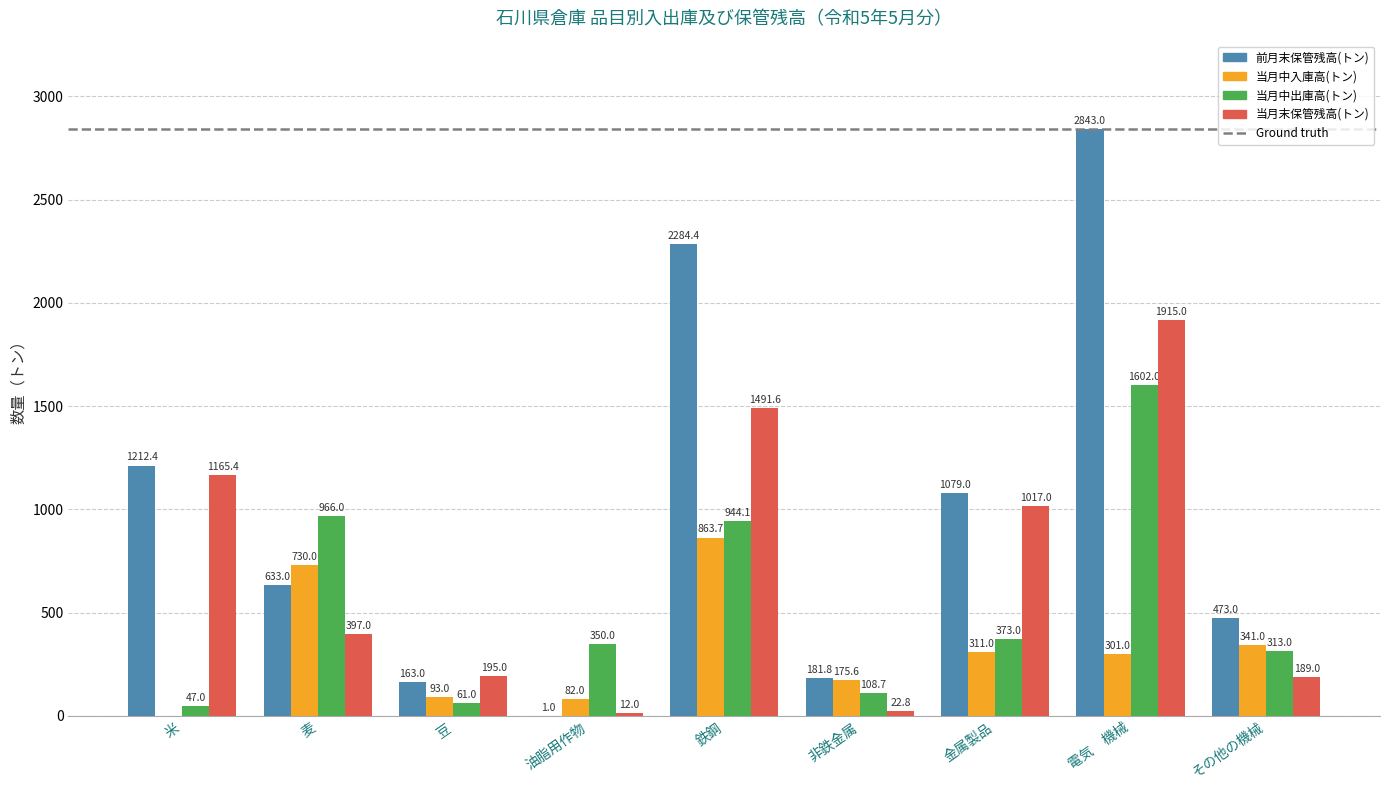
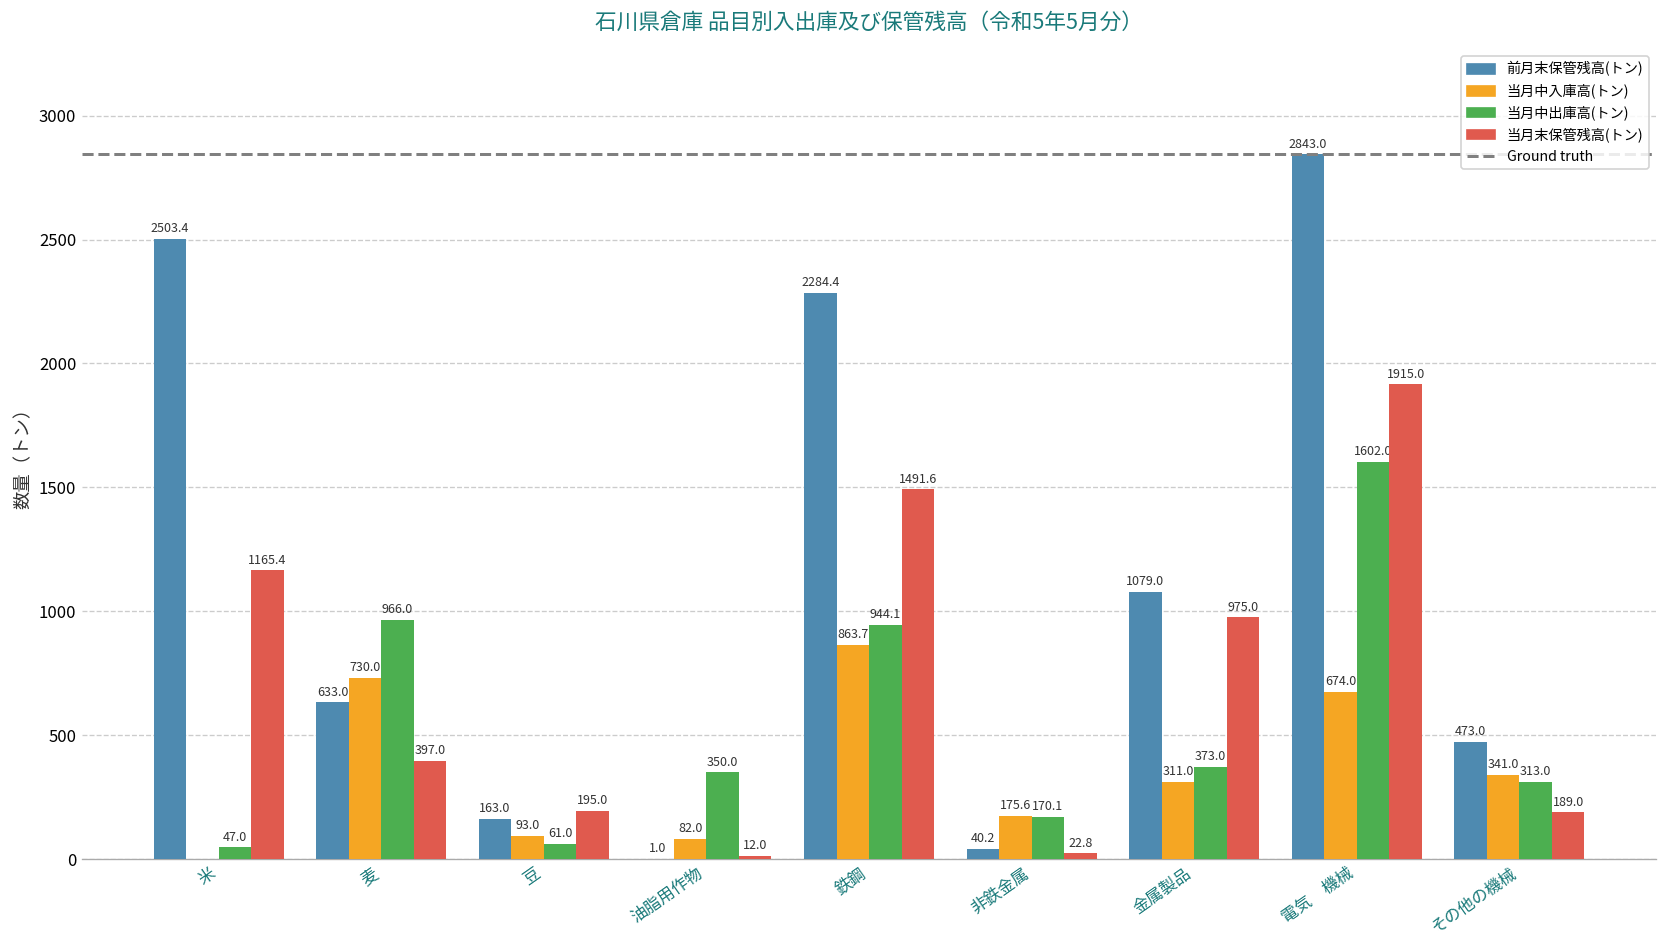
前月末保管残高(トン), 米: 1212.4 -> 2503.4
前月末保管残高(トン), 非鉄金属: 181.8 -> 40.2
当月中出庫高(トン), 非鉄金属: 108.7 -> 170.1
当月末保管残高(トン), 金属製品: 1017.0 -> 975.0
当月中入庫高(トン), 電気 機械: 301.0 -> 674.0
